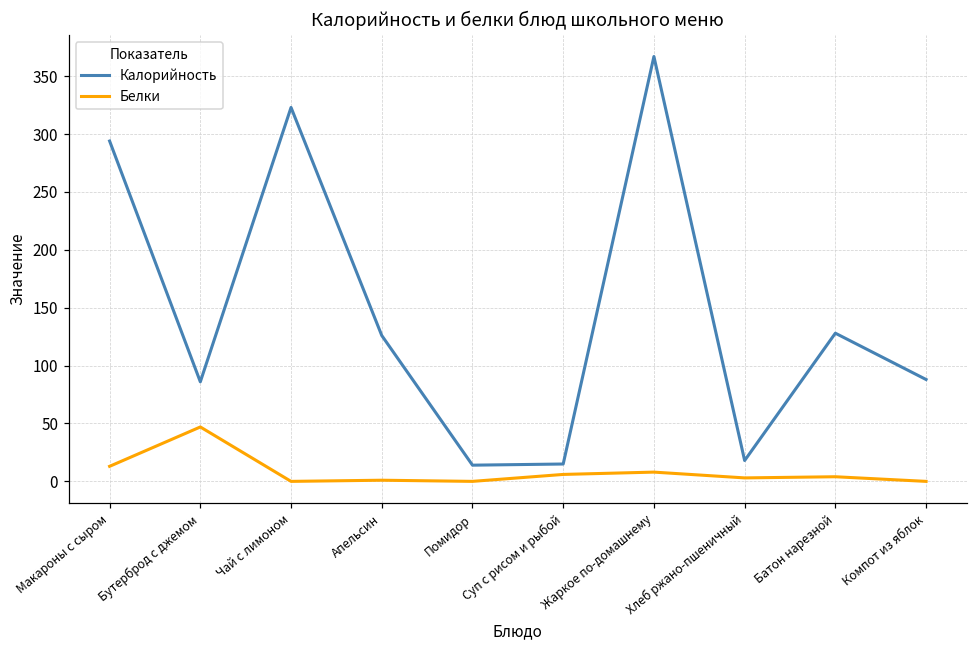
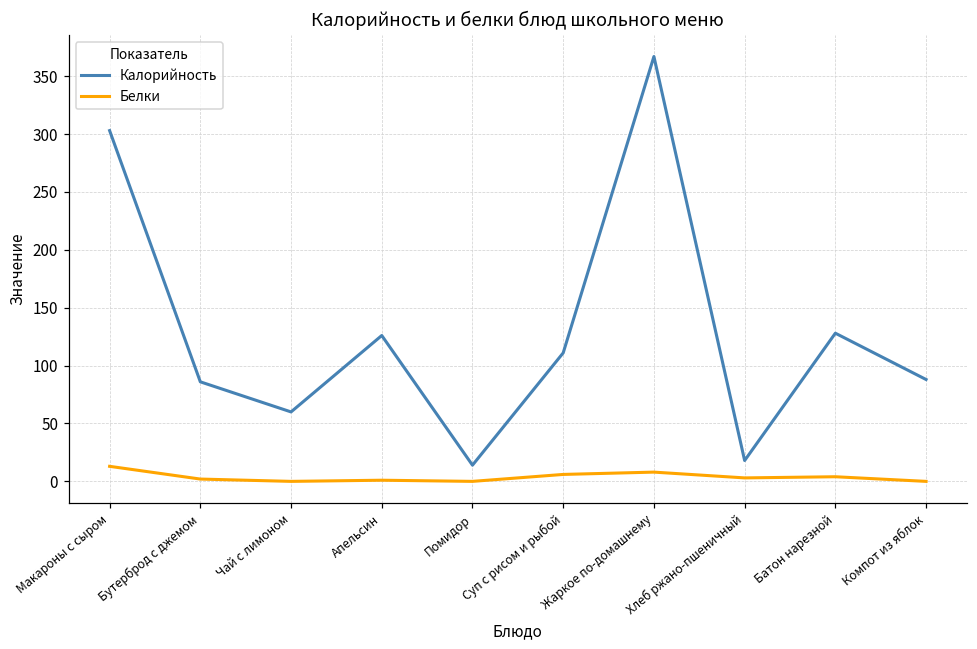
Калорийность, Макароны с сыром: 294 -> 303
Белки, Бутерброд с джемом: 47 -> 2
Калорийность, Чай с лимоном: 323 -> 60
Калорийность, Суп с рисом и рыбой: 15 -> 111
